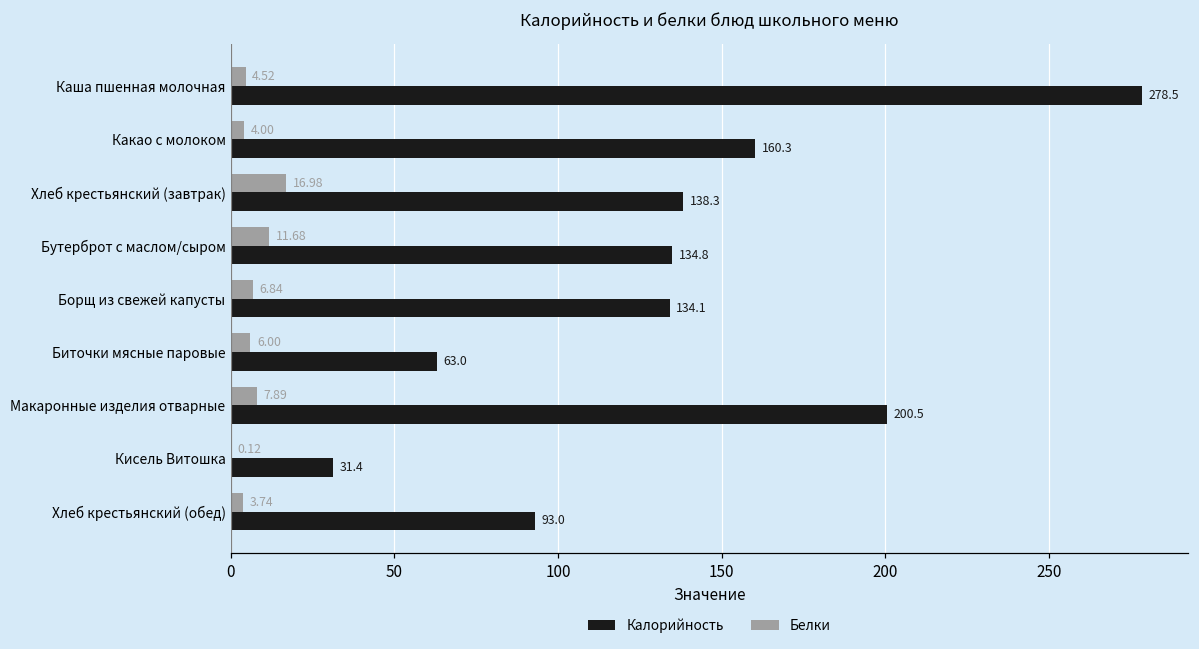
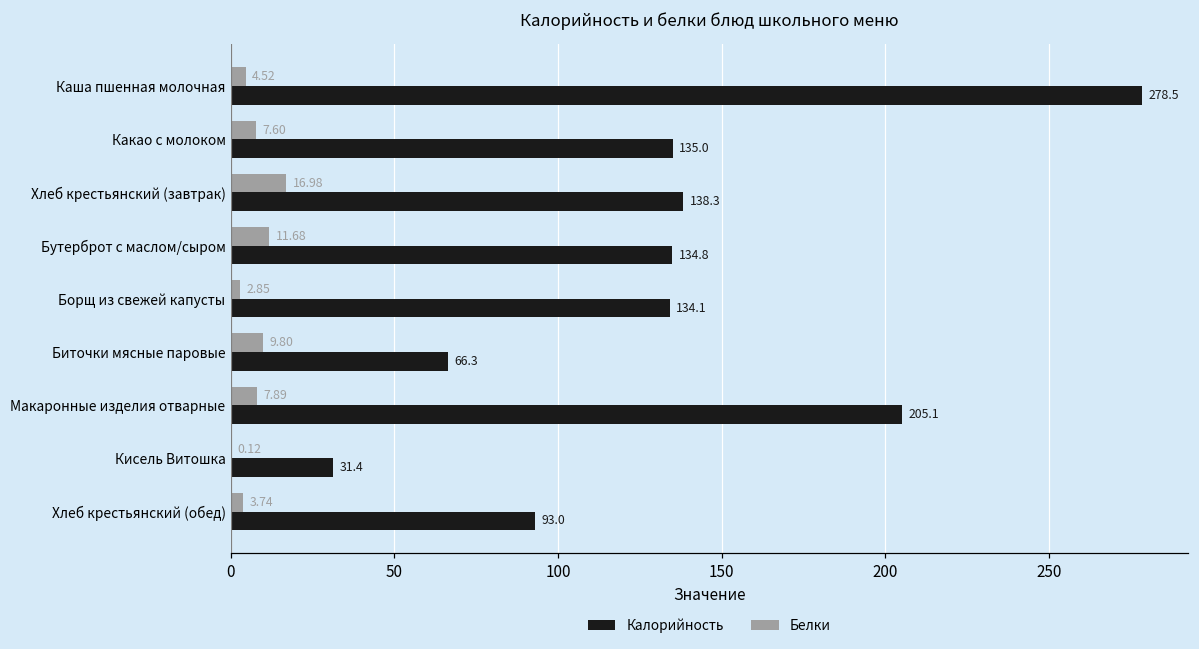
Белки, Какао с молоком: 4.00 -> 7.60
Калорийность, Какао с молоком: 160.3 -> 135.0
Белки, Борщ из свежей капусты: 6.84 -> 2.85
Белки, Биточки мясные паровые: 6.00 -> 9.80
Калорийность, Биточки мясные паровые: 63.0 -> 66.3
Калорийность, Макаронные изделия отварные: 200.5 -> 205.1
